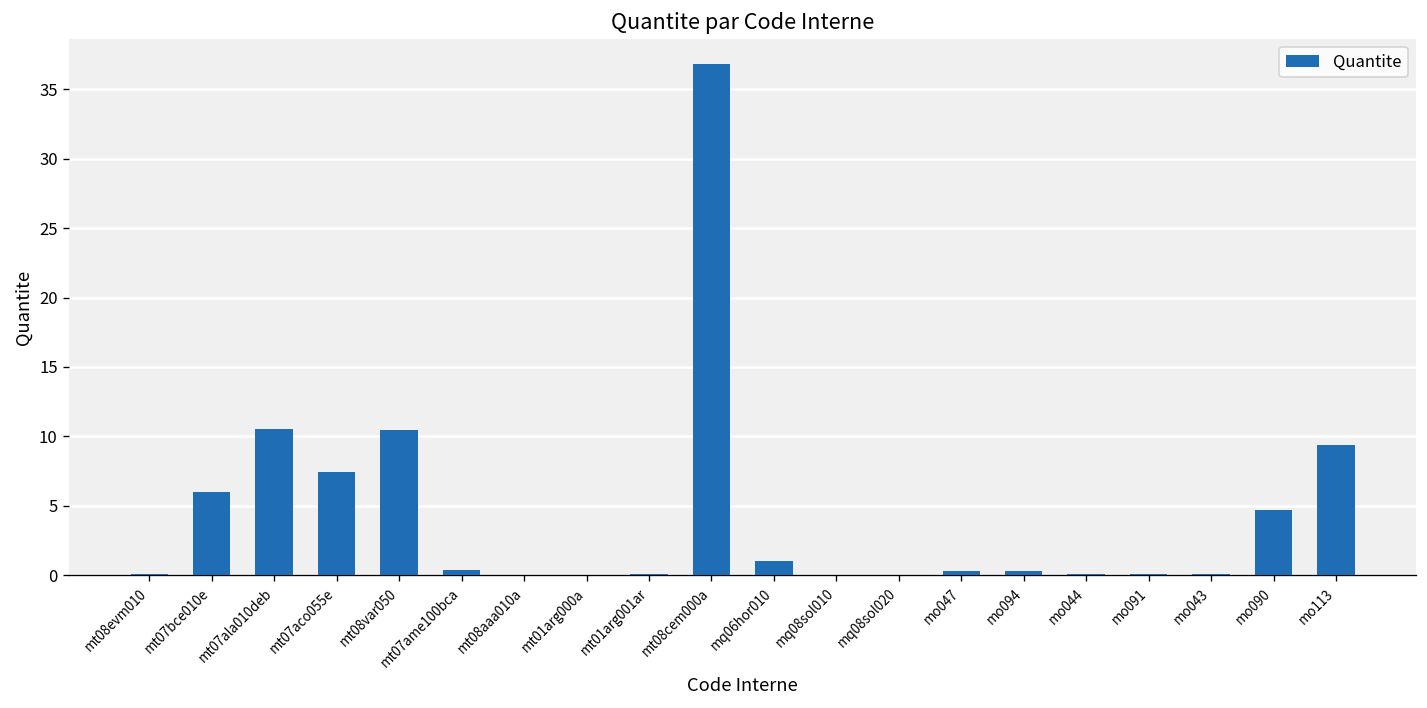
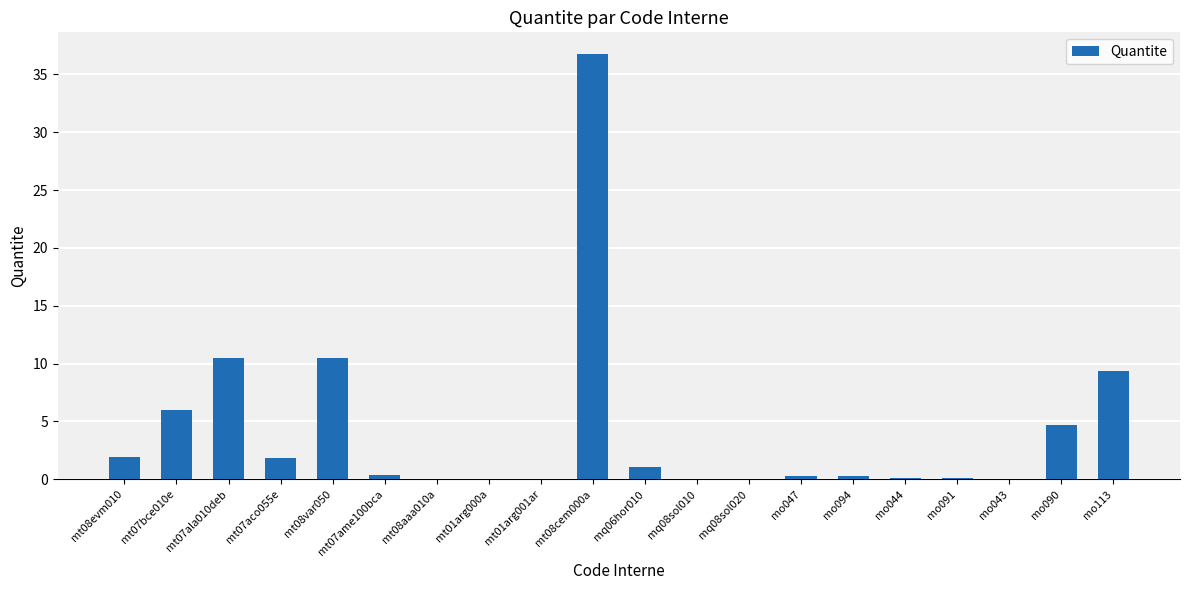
mt08evm010: 0.1 -> 1.9
mt07aco055e: 7.4 -> 1.8
